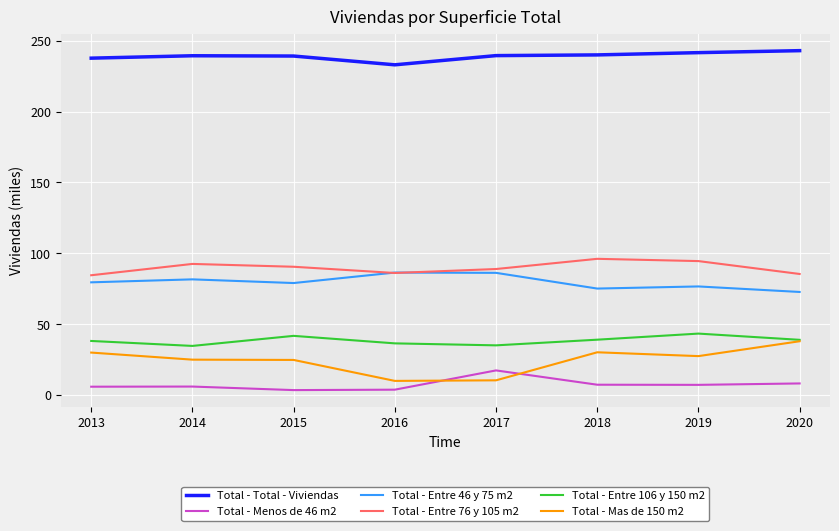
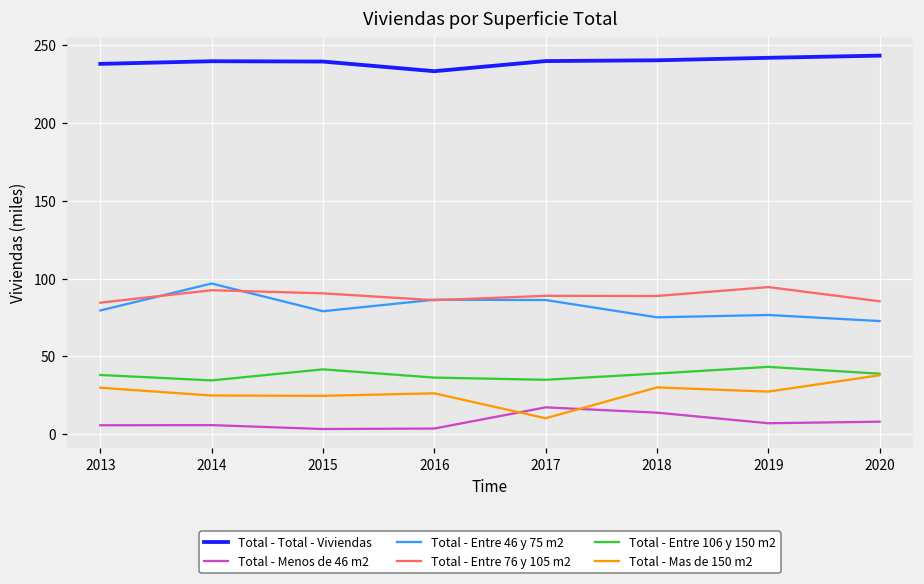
Total - Entre 46 y 75 m2, 2014: 82 -> 97
Total - Mas de 150 m2, 2016: 10 -> 26
Total - Menos de 46 m2, 2018: 7 -> 14
Total - Entre 76 y 105 m2, 2018: 96 -> 89
